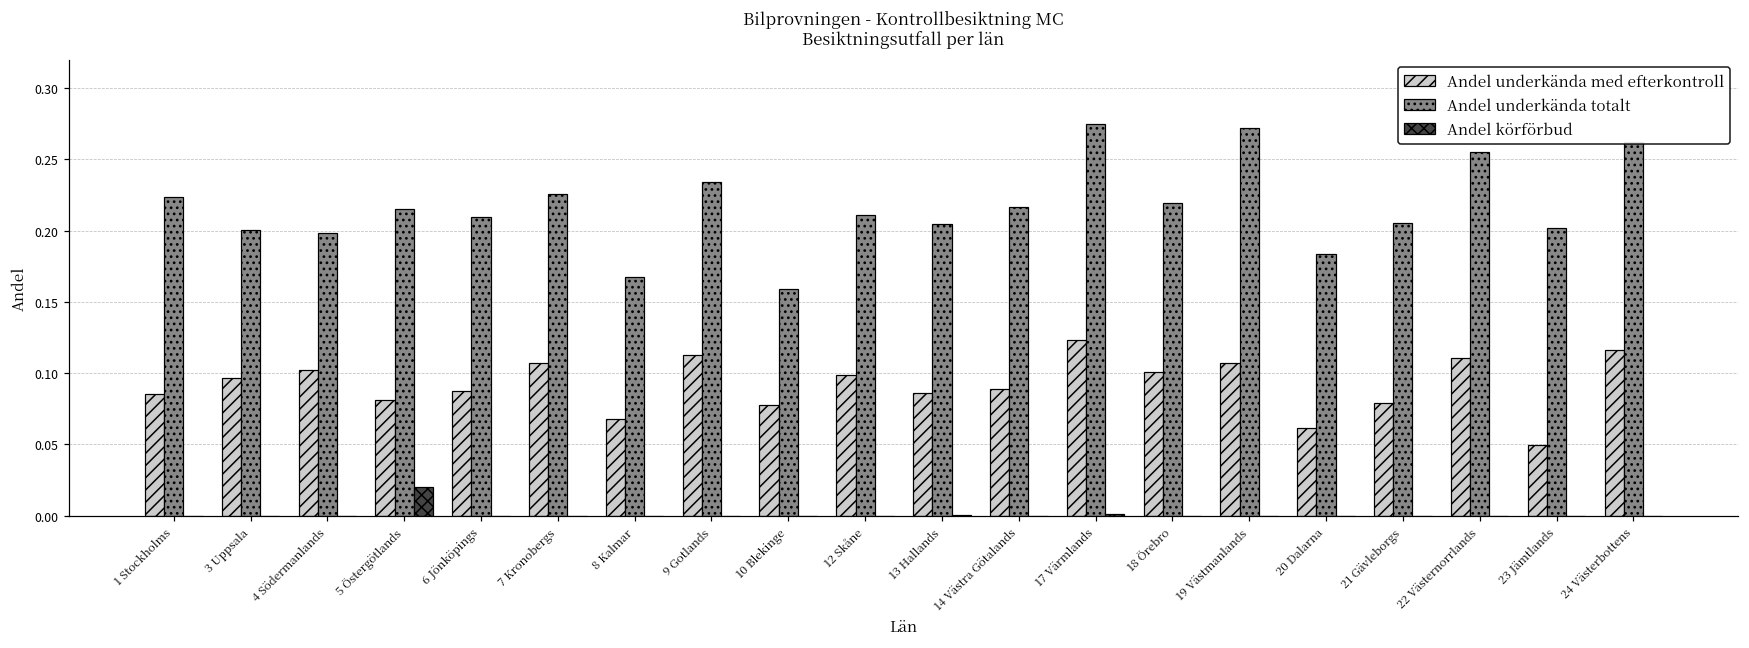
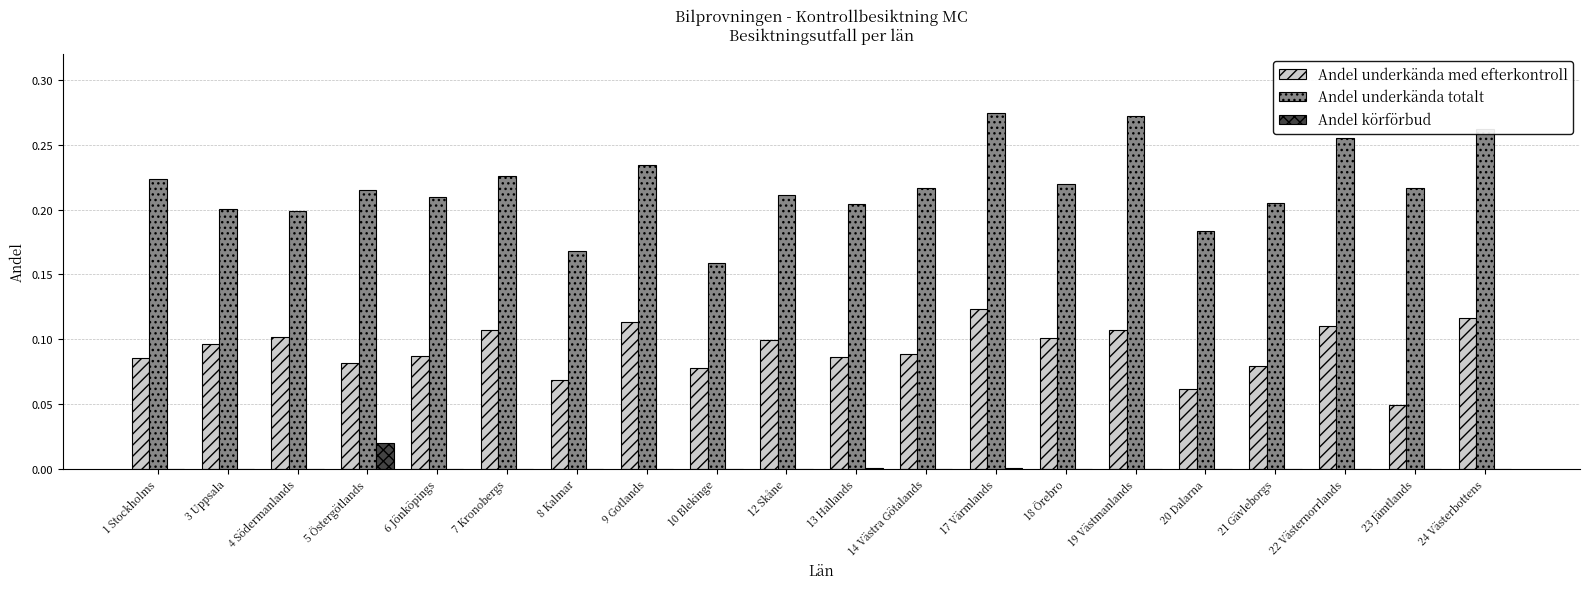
Andel underkända totalt, 23 Jämtlands: 0.202 -> 0.216
